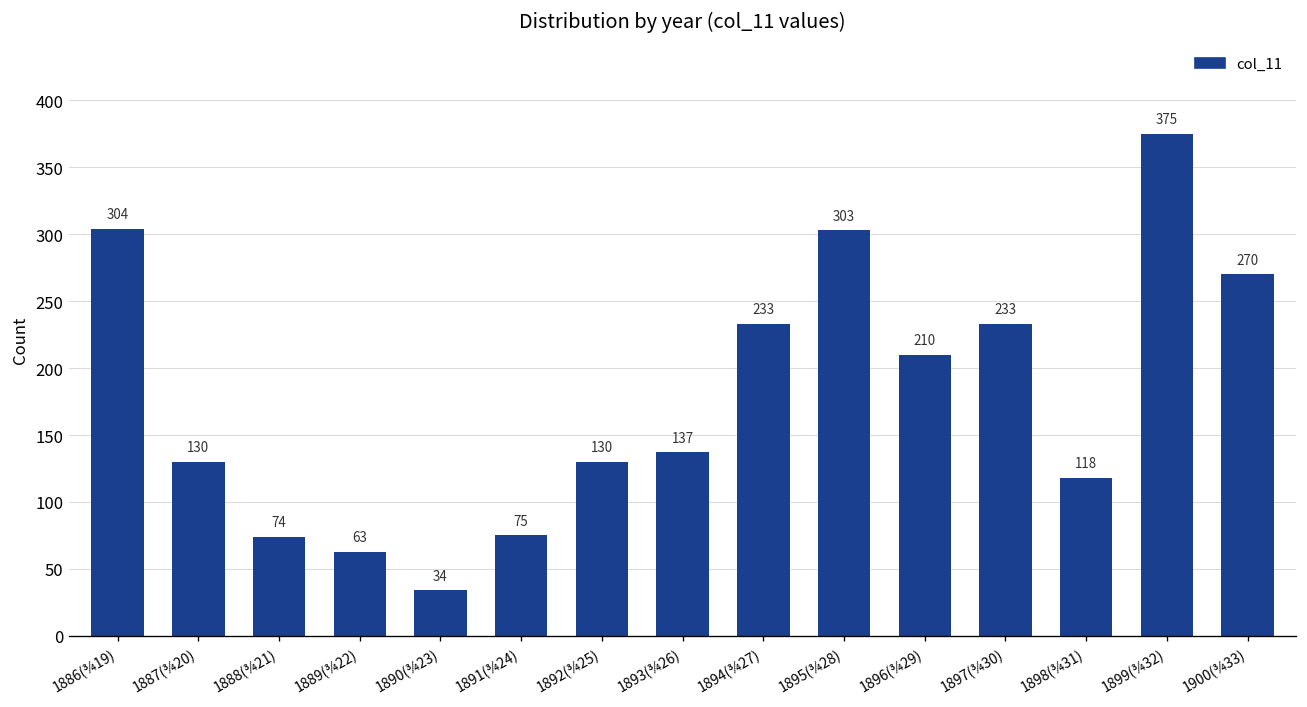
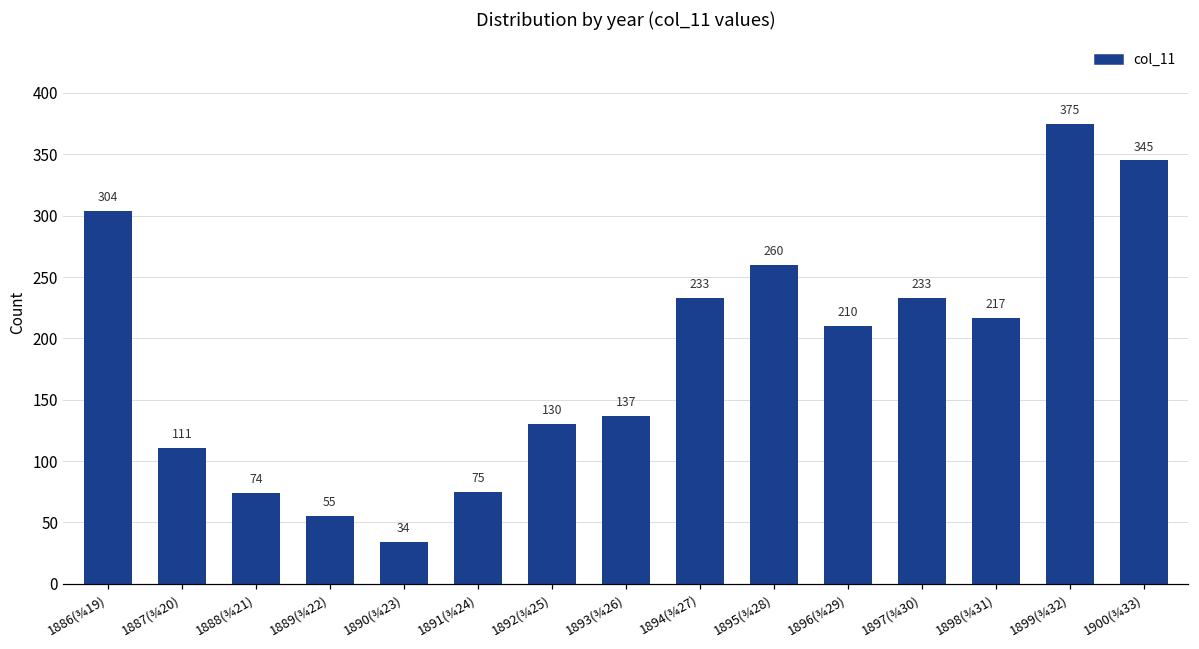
1887(¾20): 130 -> 111
1889(¾22): 63 -> 55
1895(¾28): 303 -> 260
1898(¾31): 118 -> 217
1900(¾33): 270 -> 345
